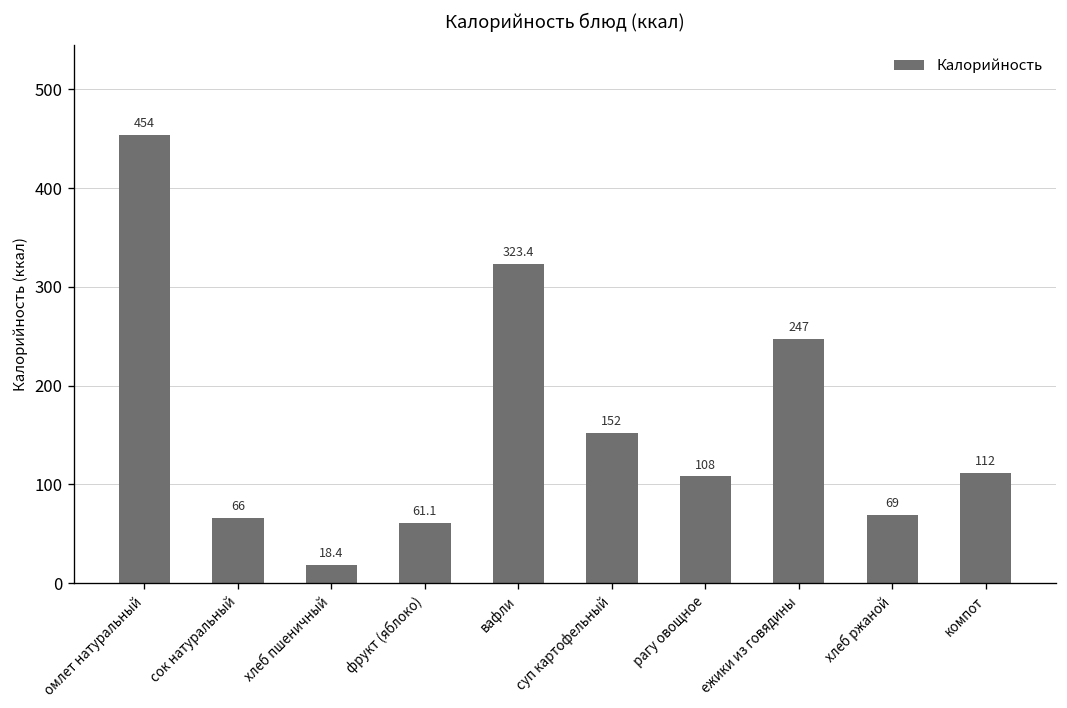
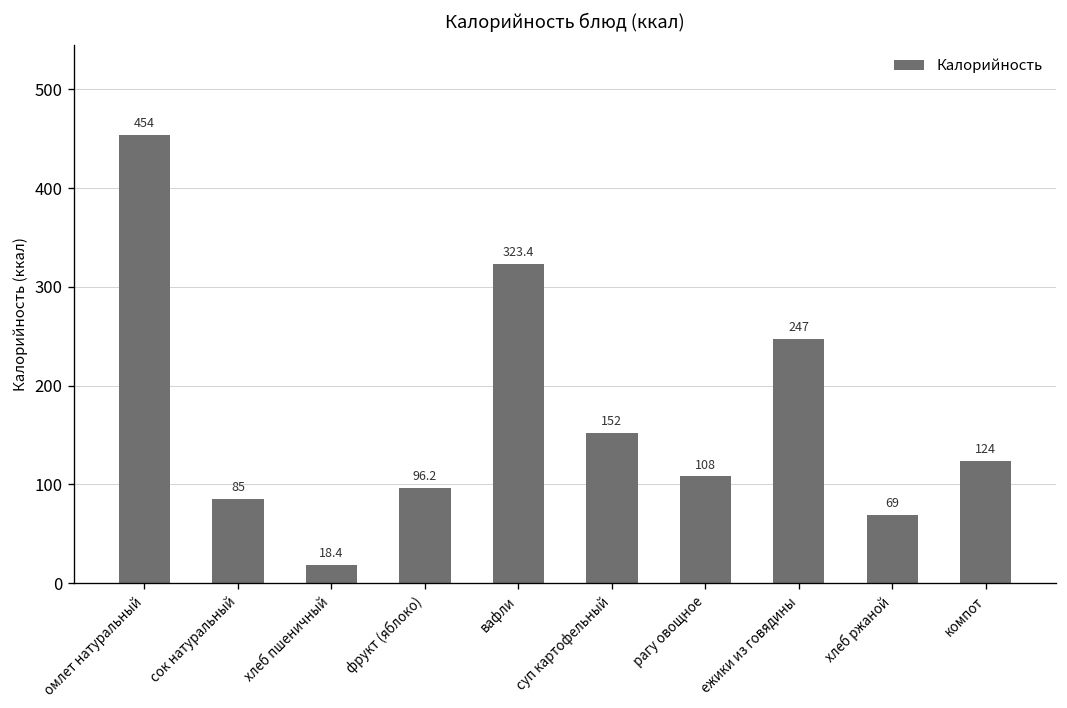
сок натуральный: 66 -> 85
фрукт (яблоко): 61.1 -> 96.2
компот: 112 -> 124
